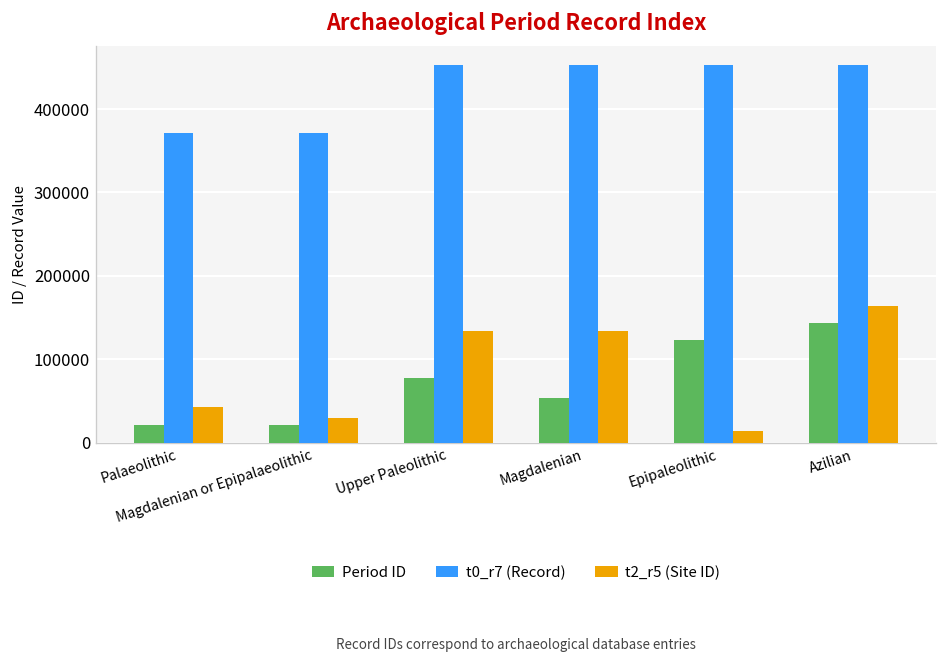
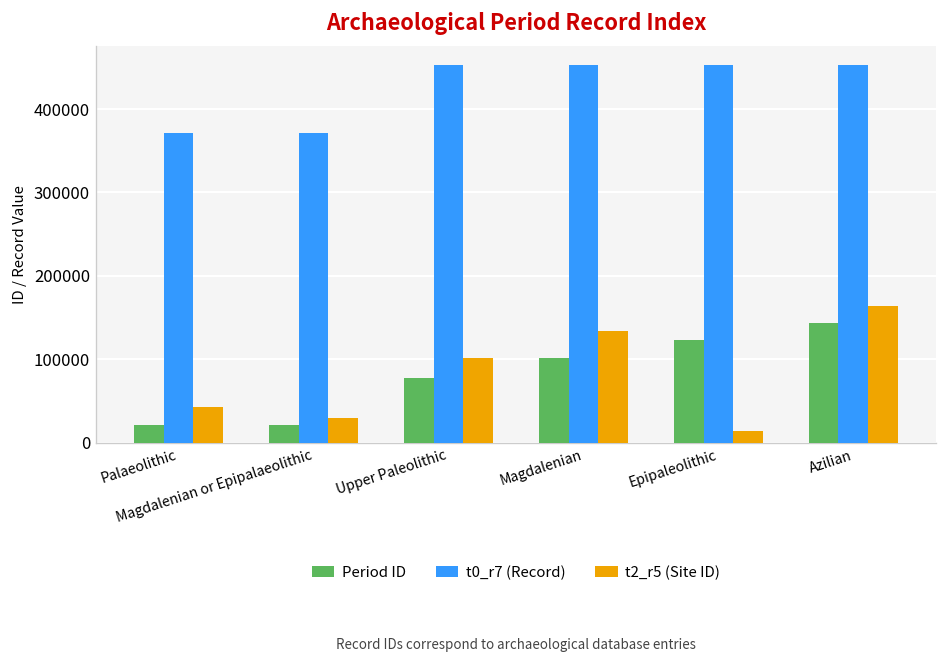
t2_r5 (Site ID), Upper Paleolithic: 130000 -> 100000
Period ID, Magdalenian: 50000 -> 100000
